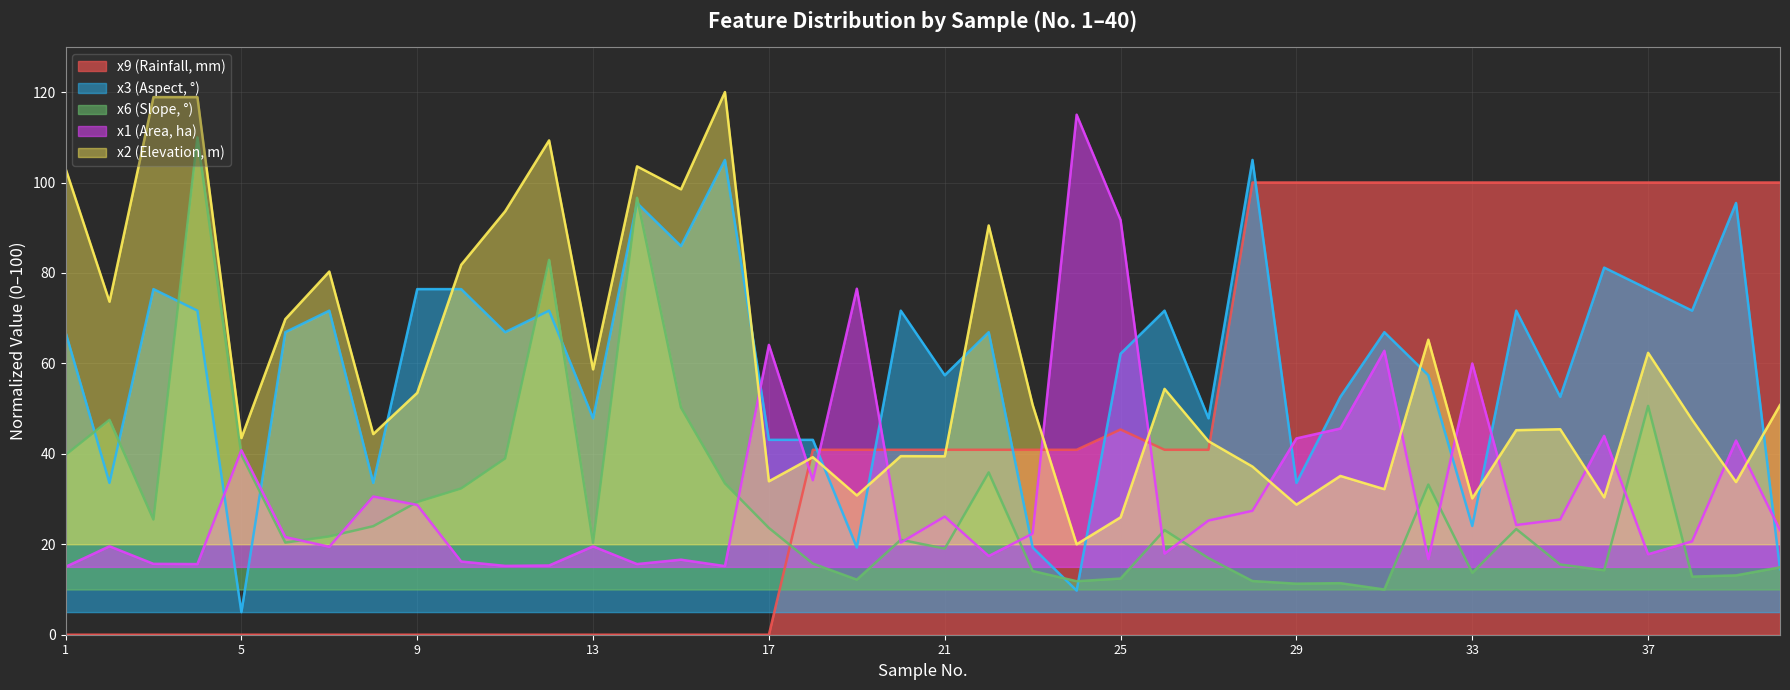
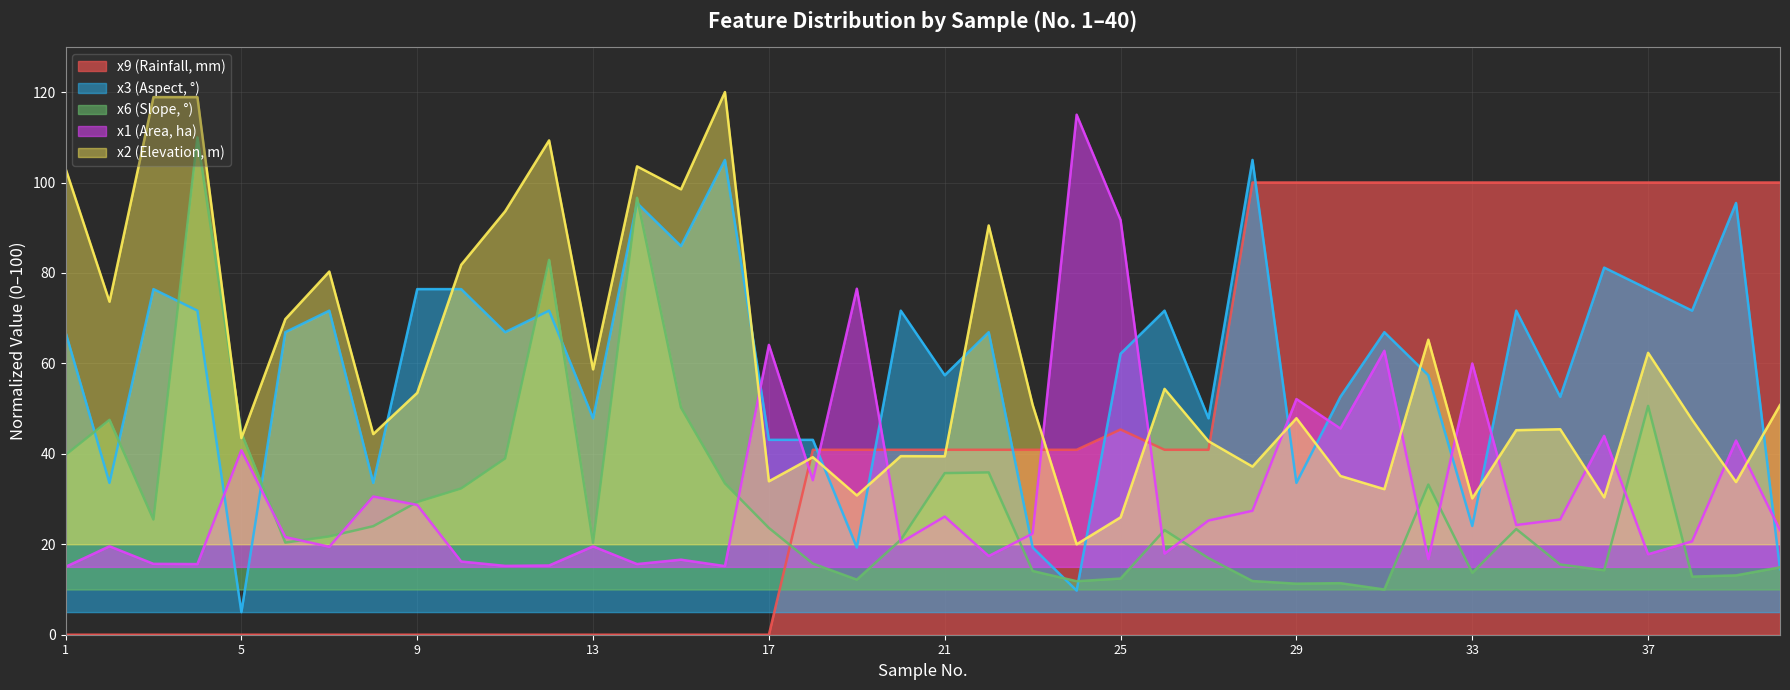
x6 (Slope, °), 5: 40 -> 45
x6 (Slope, °), 21: 19 -> 36
x1 (Area, ha), 29: 43 -> 52
x2 (Elevation, m), 29: 29 -> 48
